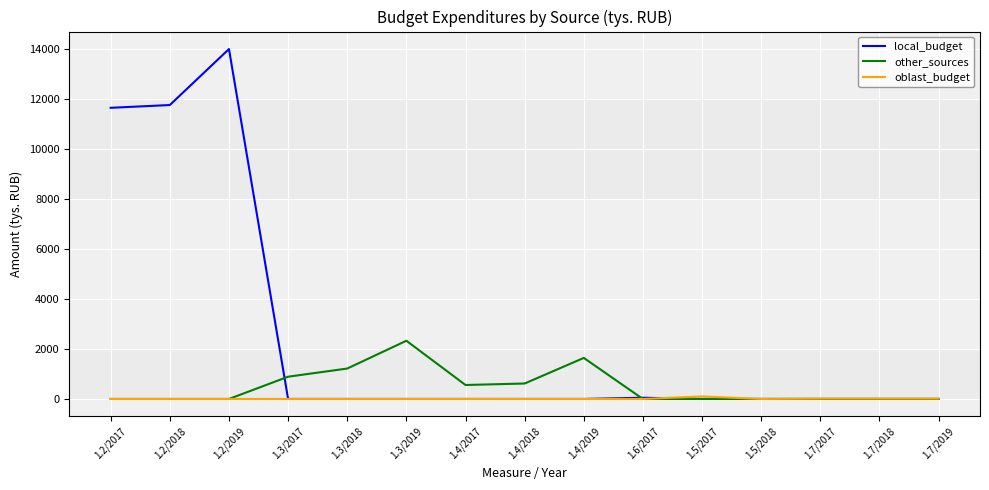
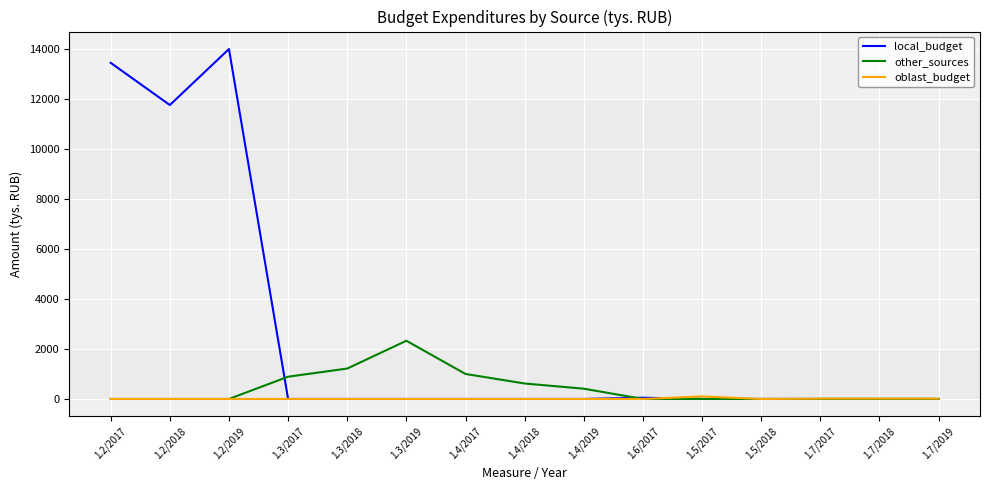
local_budget, 1.2/2017: 11700 -> 13500
other_sources, 1.4/2017: 600 -> 1000
other_sources, 1.4/2019: 1600 -> 400
